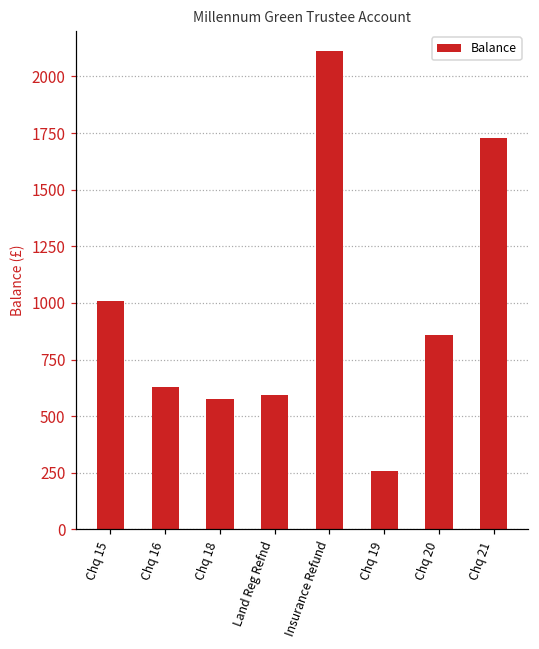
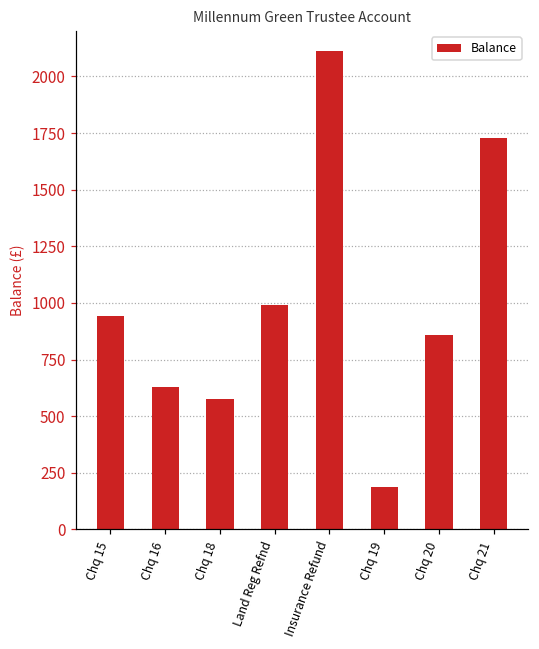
Chq 15: 1010 -> 940
Land Reg Refnd: 590 -> 990
Chq 19: 260 -> 190
